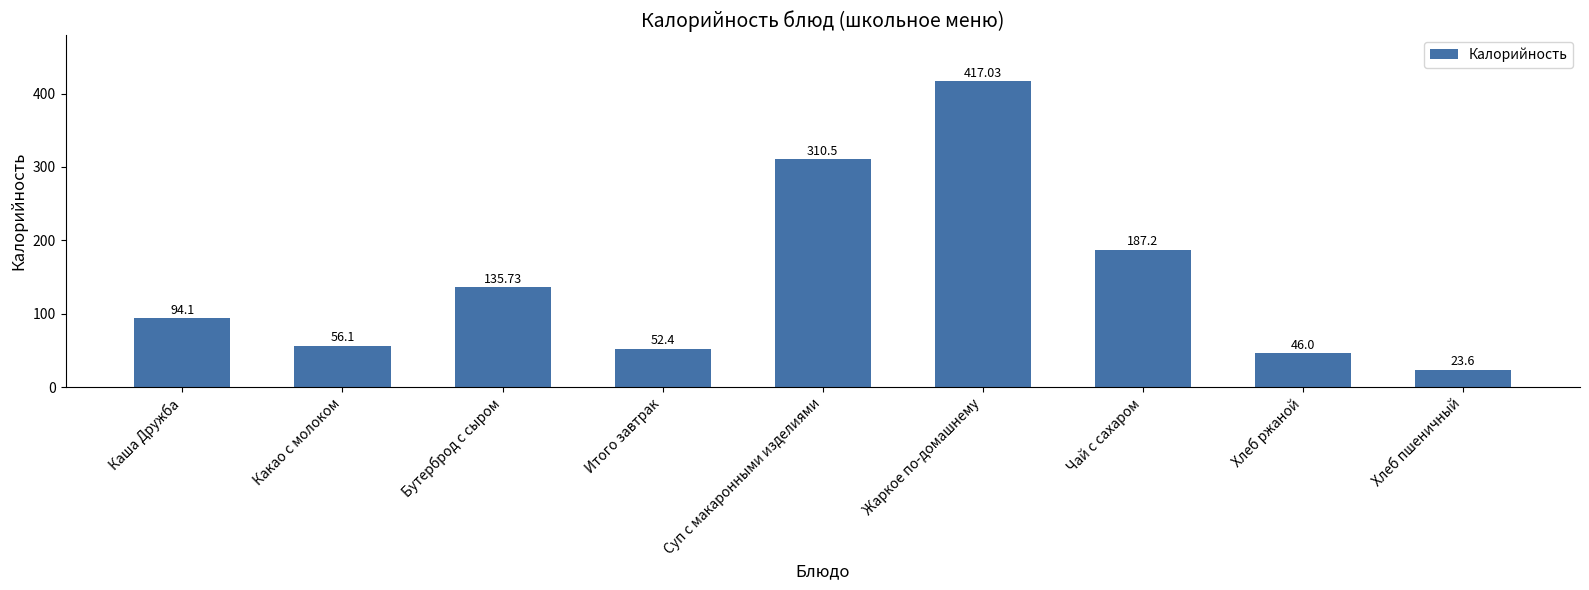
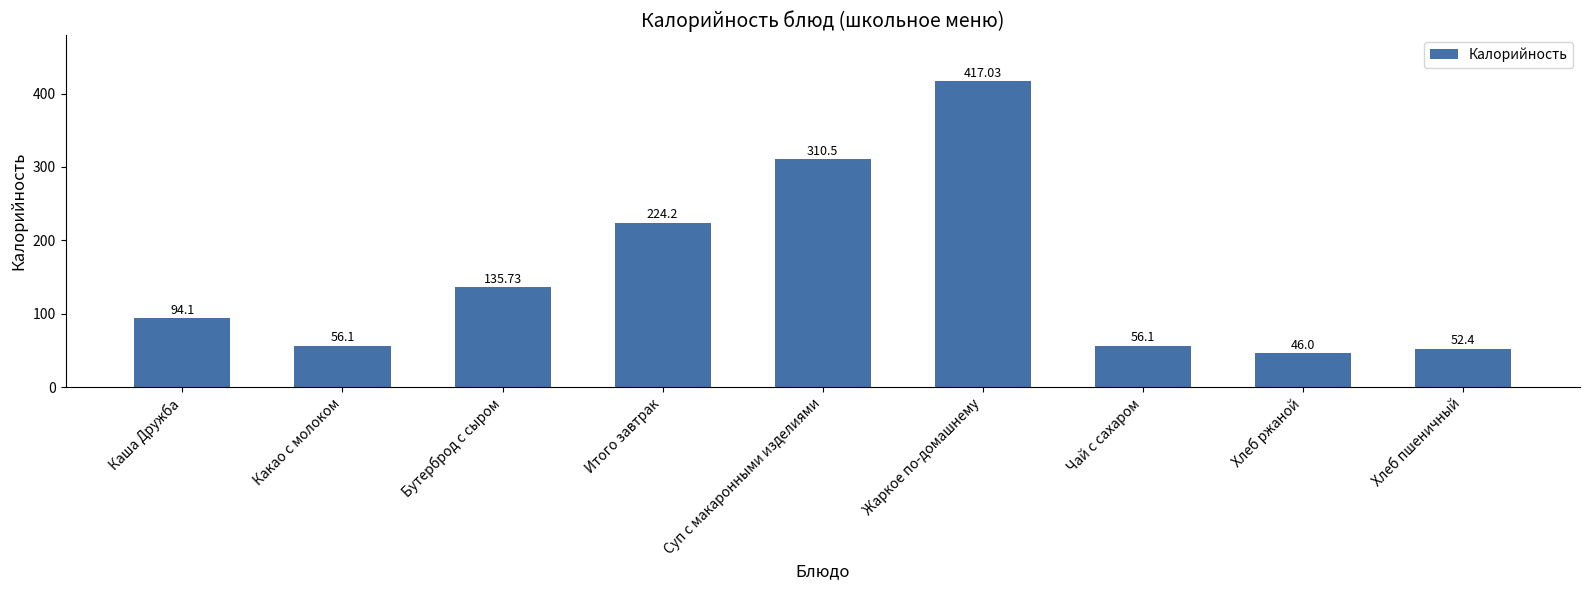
Итого завтрак: 52.4 -> 224.2
Чай с сахаром: 187.2 -> 56.1
Хлеб пшеничный: 23.6 -> 52.4
